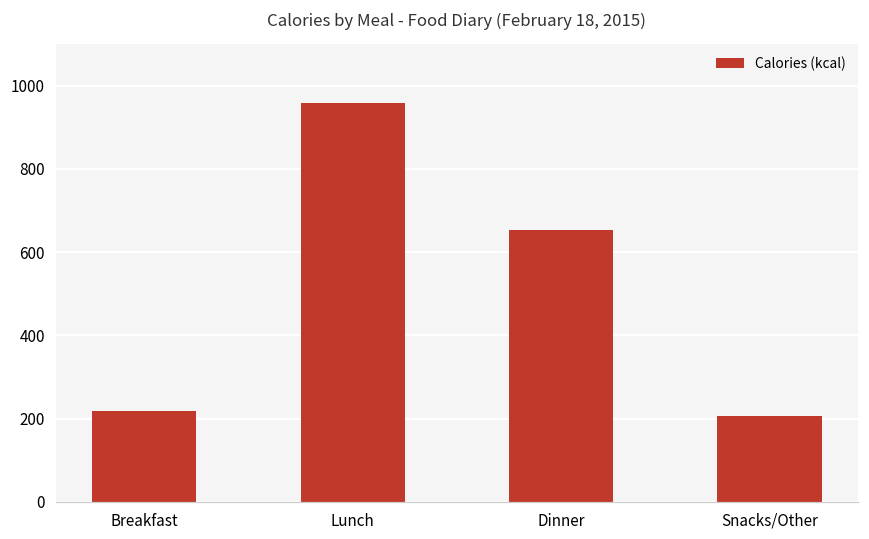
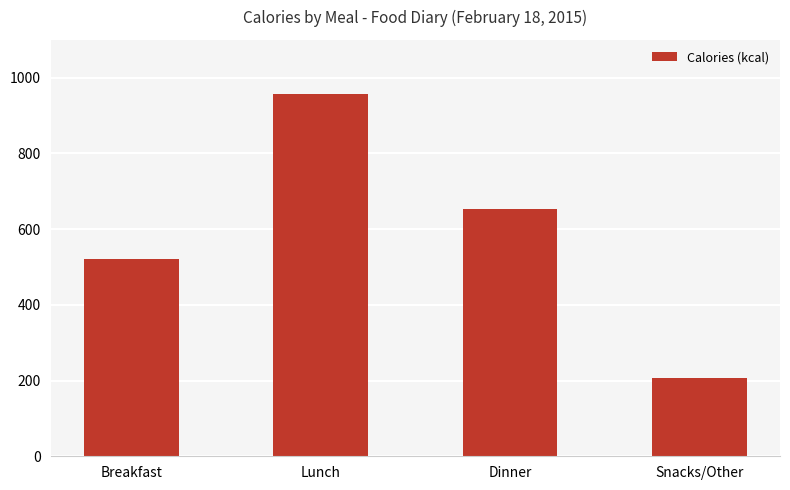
Breakfast: 220 -> 520
